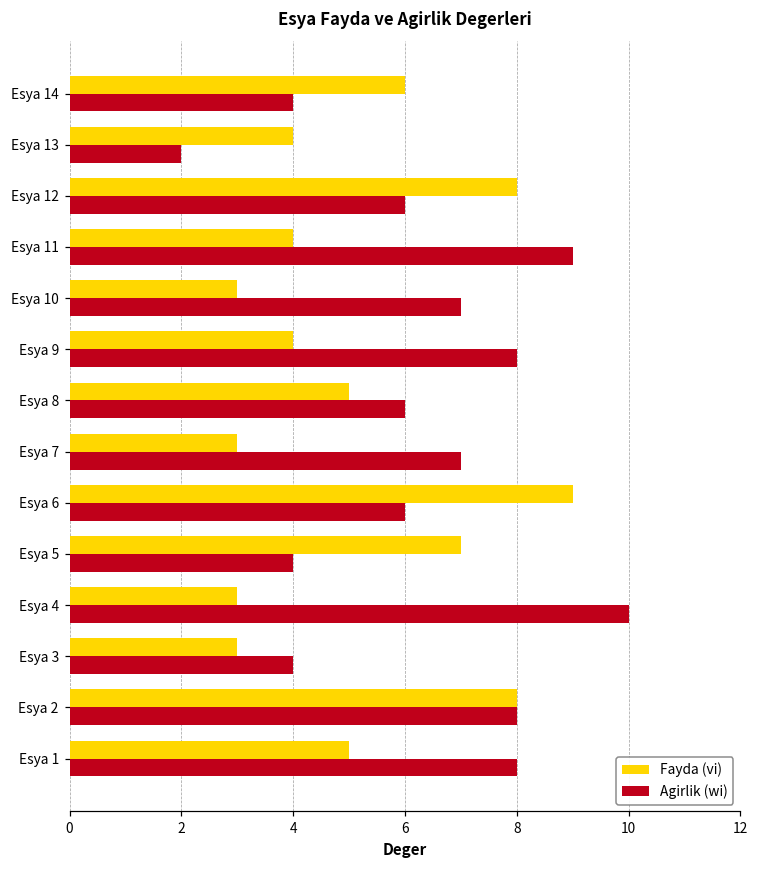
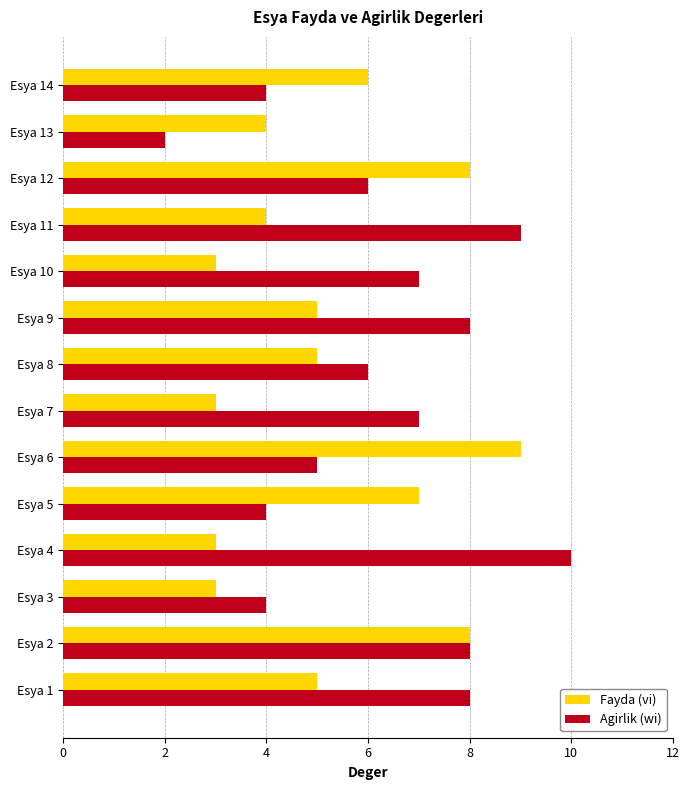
Fayda (vi), Esya 9: 4 -> 5
Agirlik (wi), Esya 6: 6 -> 5
